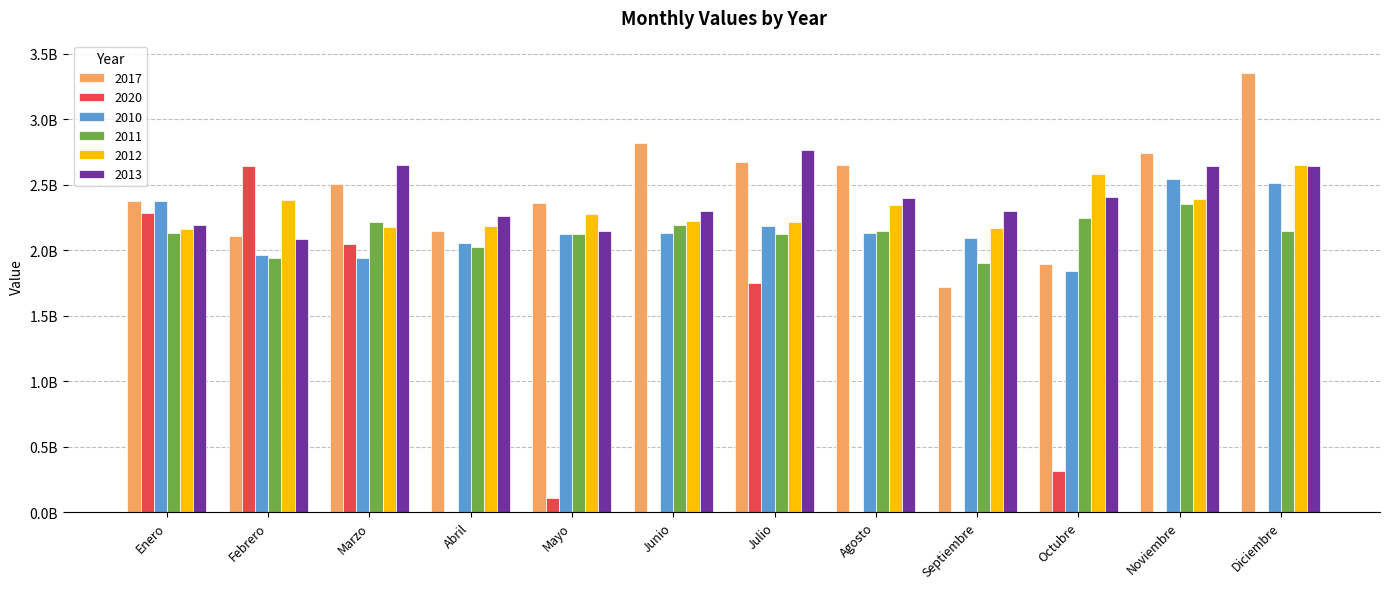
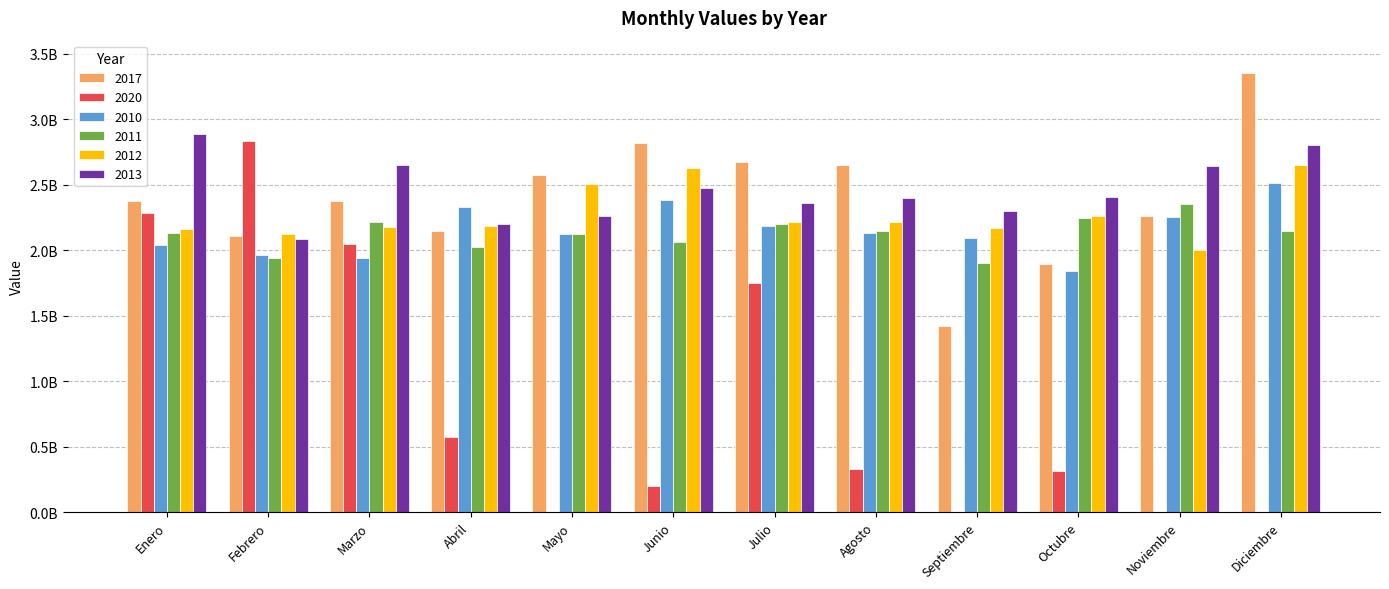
2010, Enero: 2370000000 -> 2040000000
2013, Enero: 2190000000 -> 2890000000
2020, Febrero: 2650000000 -> 2830000000
2012, Febrero: 2380000000 -> 2130000000
2017, Marzo: 2510000000 -> 2380000000
2020, Abril: 0 -> 570000000
2010, Abril: 2050000000 -> 2330000000
2013, Abril: 2260000000 -> 2200000000
2017, Mayo: 2360000000 -> 2580000000
2020, Mayo: 110000000 -> 0
2012, Mayo: 2270000000 -> 2510000000
2013, Mayo: 2150000000 -> 2260000000
2020, Junio: 0 -> 200000000
2010, Junio: 2130000000 -> 2390000000
2011, Junio: 2190000000 -> 2060000000
2012, Junio: 2230000000 -> 2630000000
2013, Junio: 2300000000 -> 2470000000
2011, Julio: 2130000000 -> 2200000000
2013, Julio: 2770000000 -> 2360000000
2020, Agosto: 0 -> 320000000
2012, Agosto: 2340000000 -> 2220000000
2017, Septiembre: 1720000000 -> 1420000000
2012, Octubre: 2580000000 -> 2260000000
2017, Noviembre: 2740000000 -> 2260000000
2010, Noviembre: 2550000000 -> 2250000000
2012, Noviembre: 2390000000 -> 2000000000
2013, Diciembre: 2640000000 -> 2810000000
